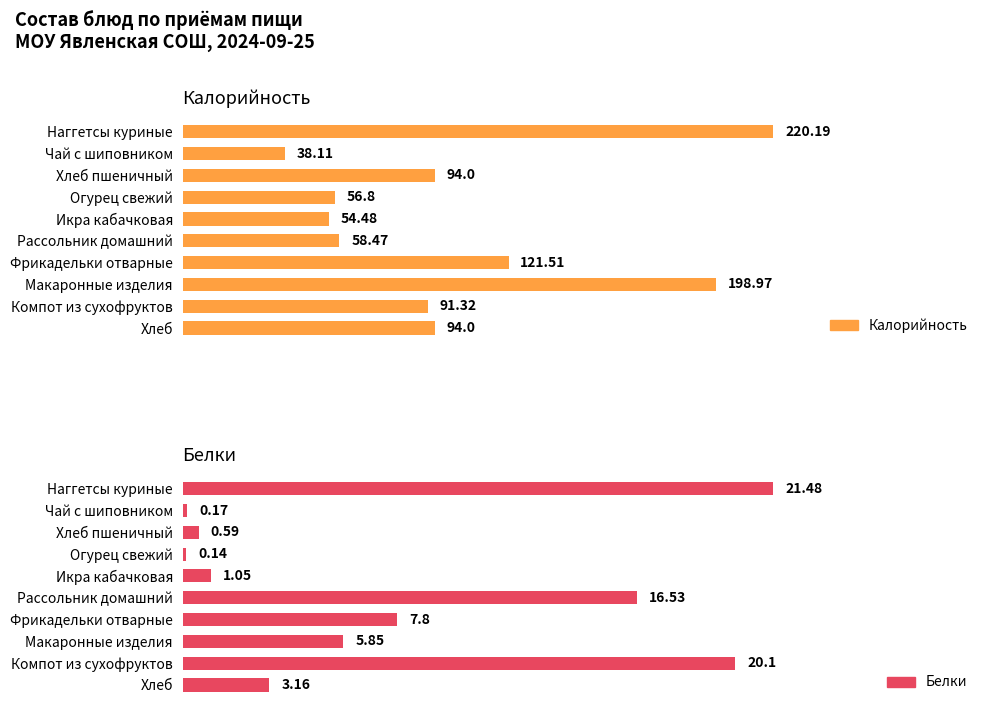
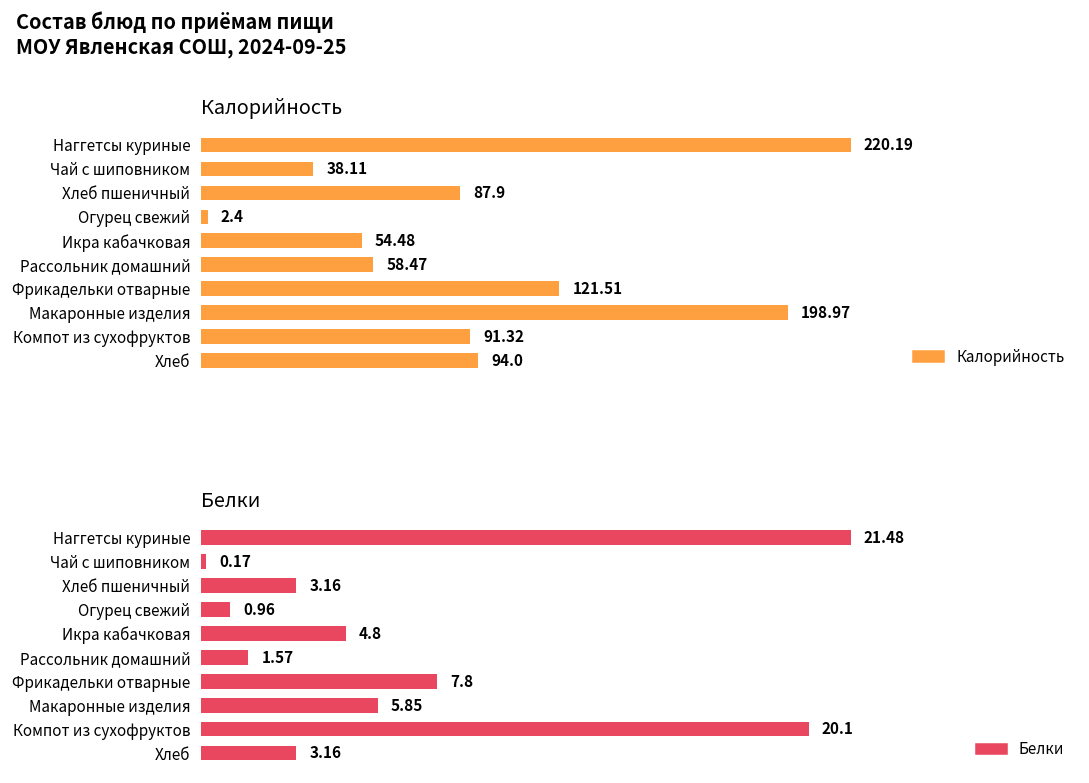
Калорийность, Хлеб пшеничный: 94.0 -> 87.9
Калорийность, Огурец свежий: 56.8 -> 2.4
Белки, Хлеб пшеничный: 0.59 -> 3.16
Белки, Огурец свежий: 0.14 -> 0.96
Белки, Икра кабачковая: 1.05 -> 4.8
Белки, Рассольник домашний: 16.53 -> 1.57
